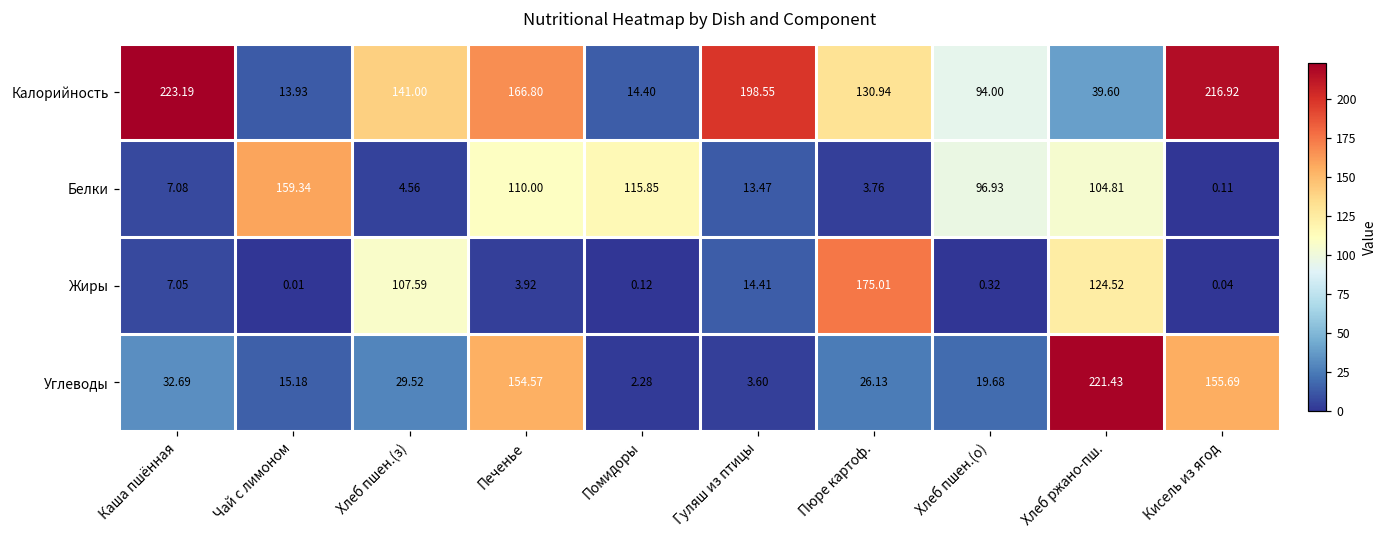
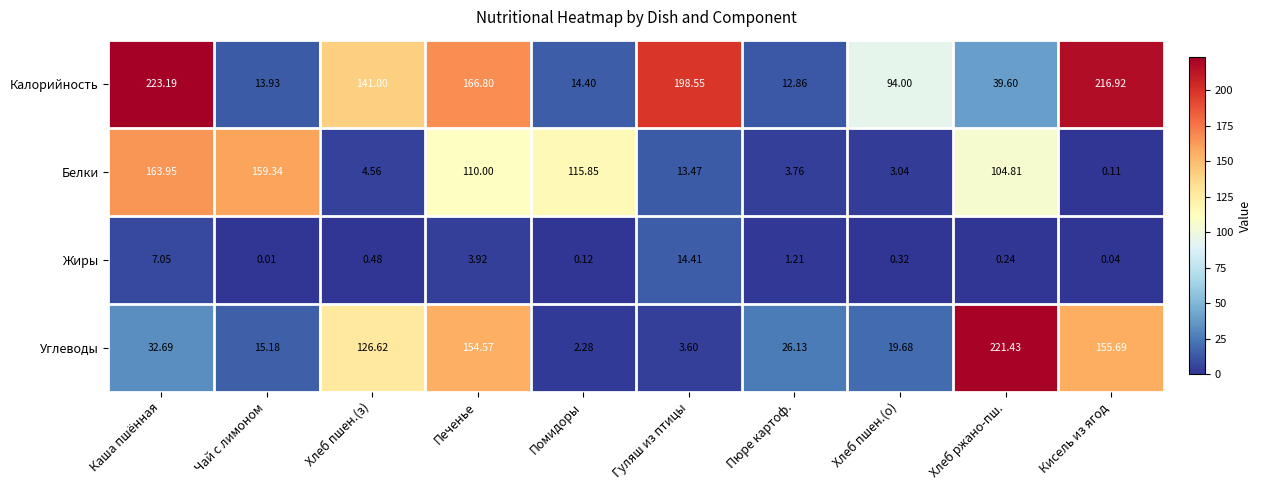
Калорийность, Пюре картоф.: 130.94 -> 12.86
Белки, Каша пшённая: 7.08 -> 163.95
Белки, Хлеб пшен.(о): 96.93 -> 3.04
Жиры, Хлеб пшен.(з): 107.59 -> 0.48
Жиры, Пюре картоф.: 175.01 -> 1.21
Жиры, Хлеб ржано-пш.: 124.52 -> 0.24
Углеводы, Хлеб пшен.(з): 29.52 -> 126.62
